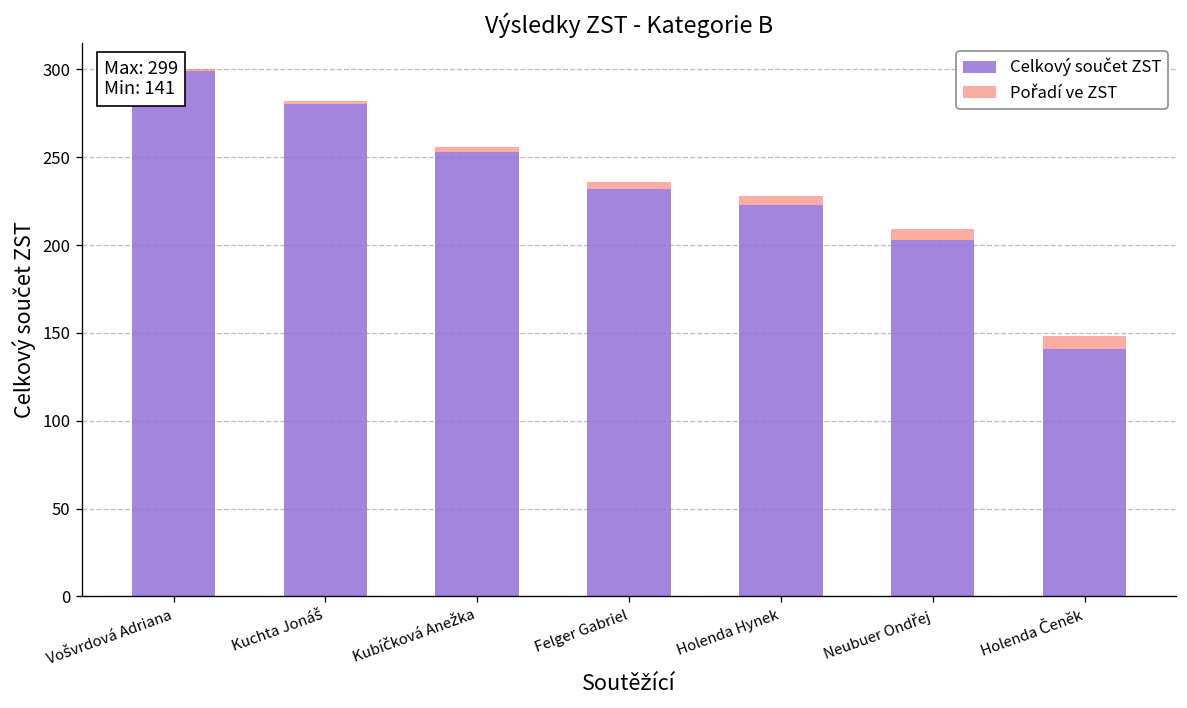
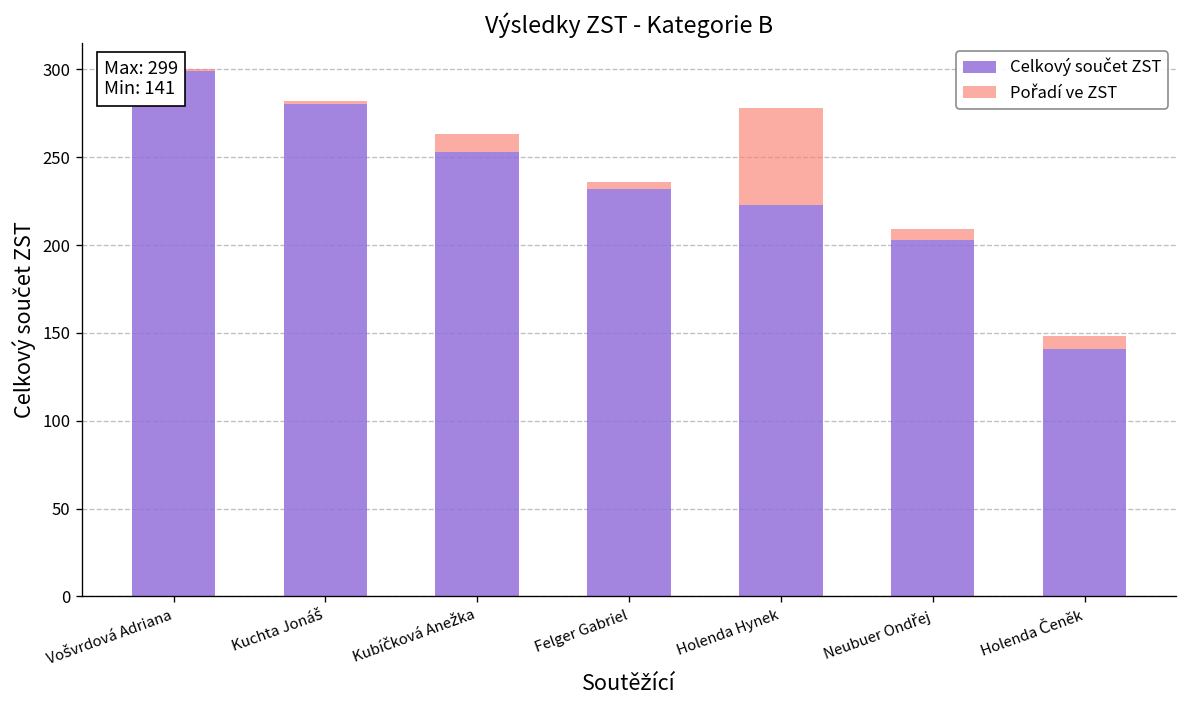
Pořadí ve ZST, Kubíčková Anežka: 3 -> 10
Pořadí ve ZST, Holenda Hynek: 5 -> 55
